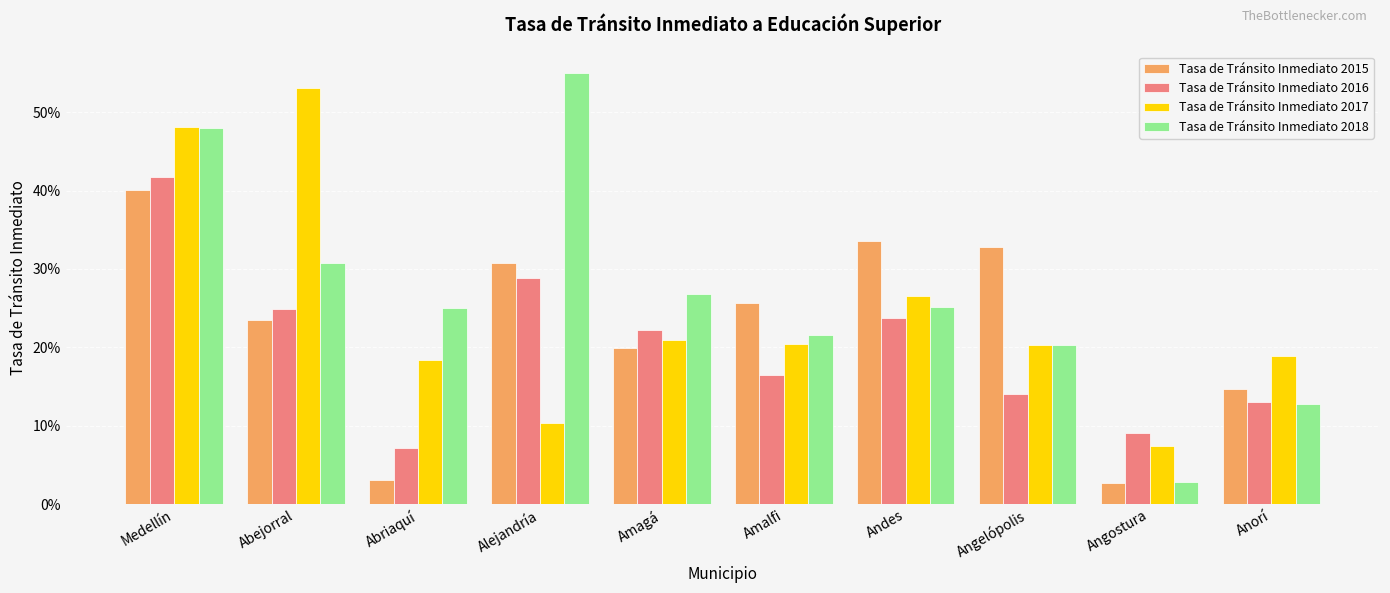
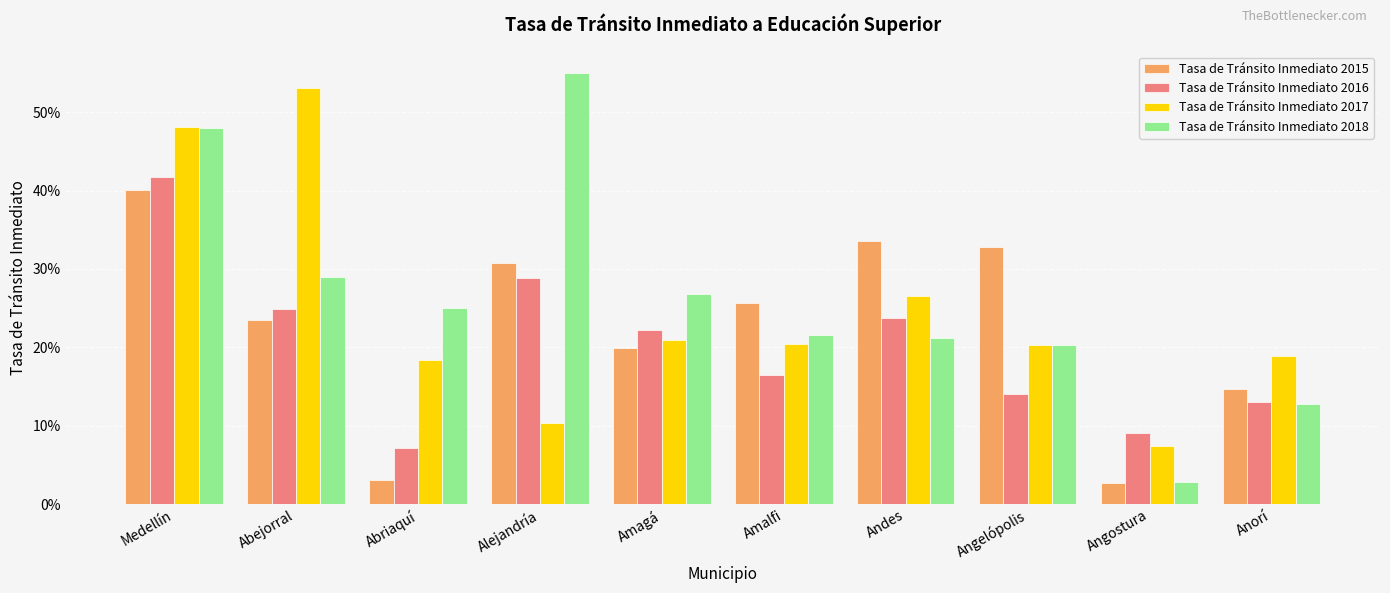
Tasa de Tránsito Inmediato 2018, Abejorral: 31% -> 29%
Tasa de Tránsito Inmediato 2018, Andes: 25% -> 21%
